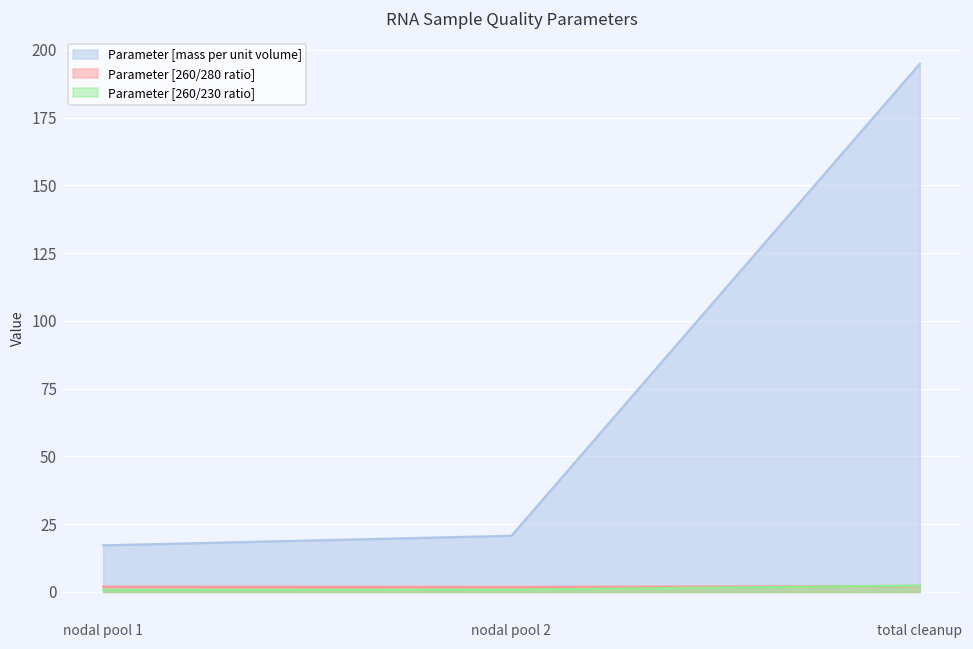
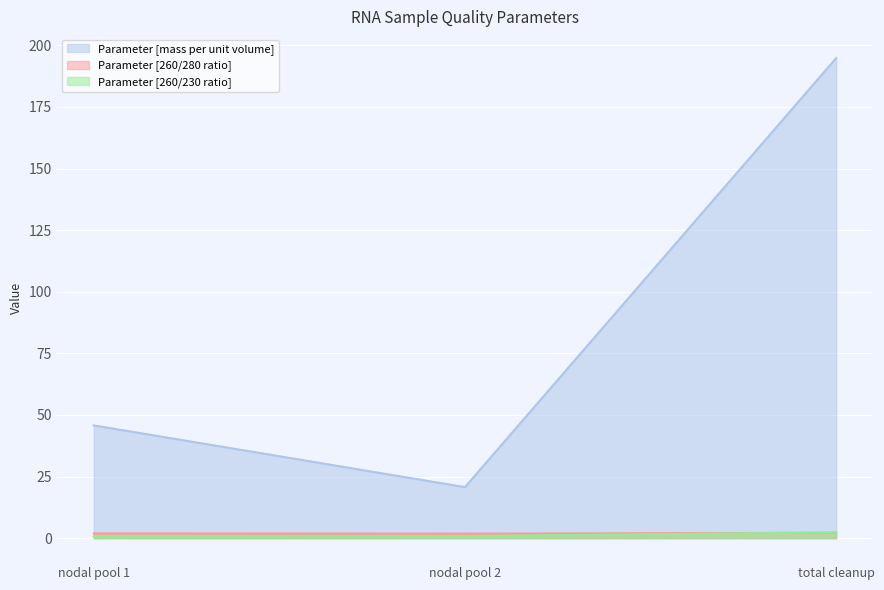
Parameter [mass per unit volume], nodal pool 1: 17 -> 46
